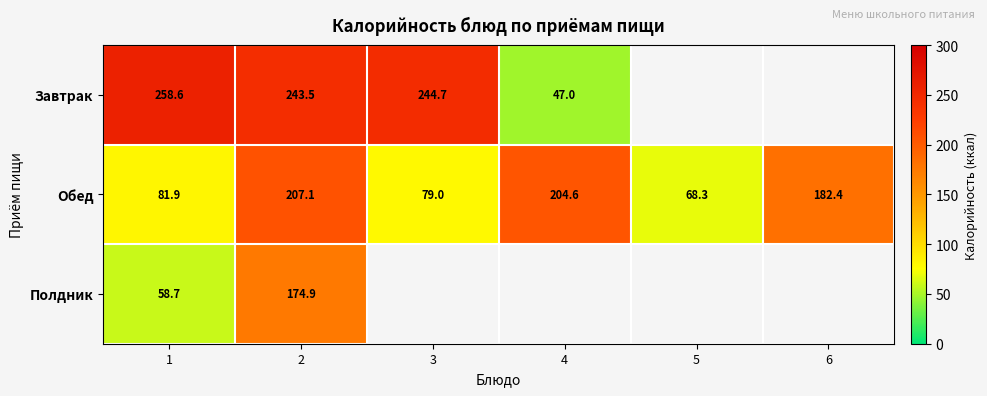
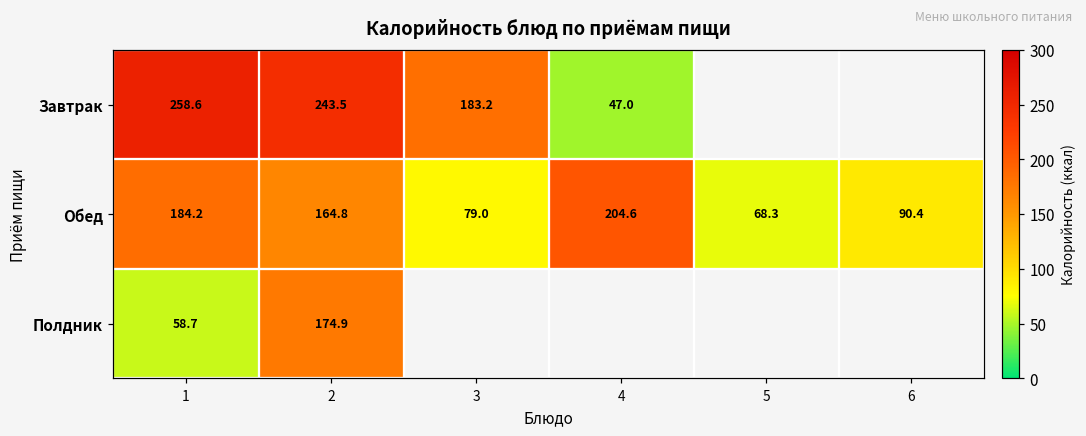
Завтрак, 3: 244.7 -> 183.2
Обед, 1: 81.9 -> 184.2
Обед, 2: 207.1 -> 164.8
Обед, 6: 182.4 -> 90.4
